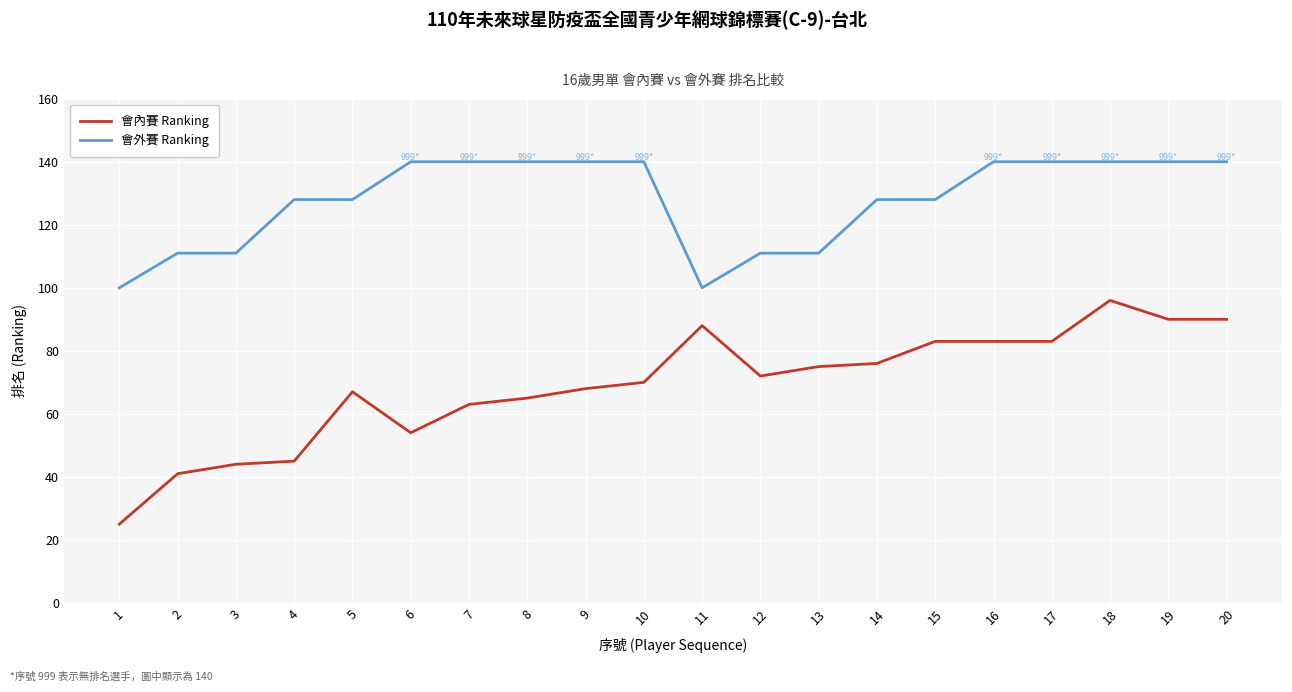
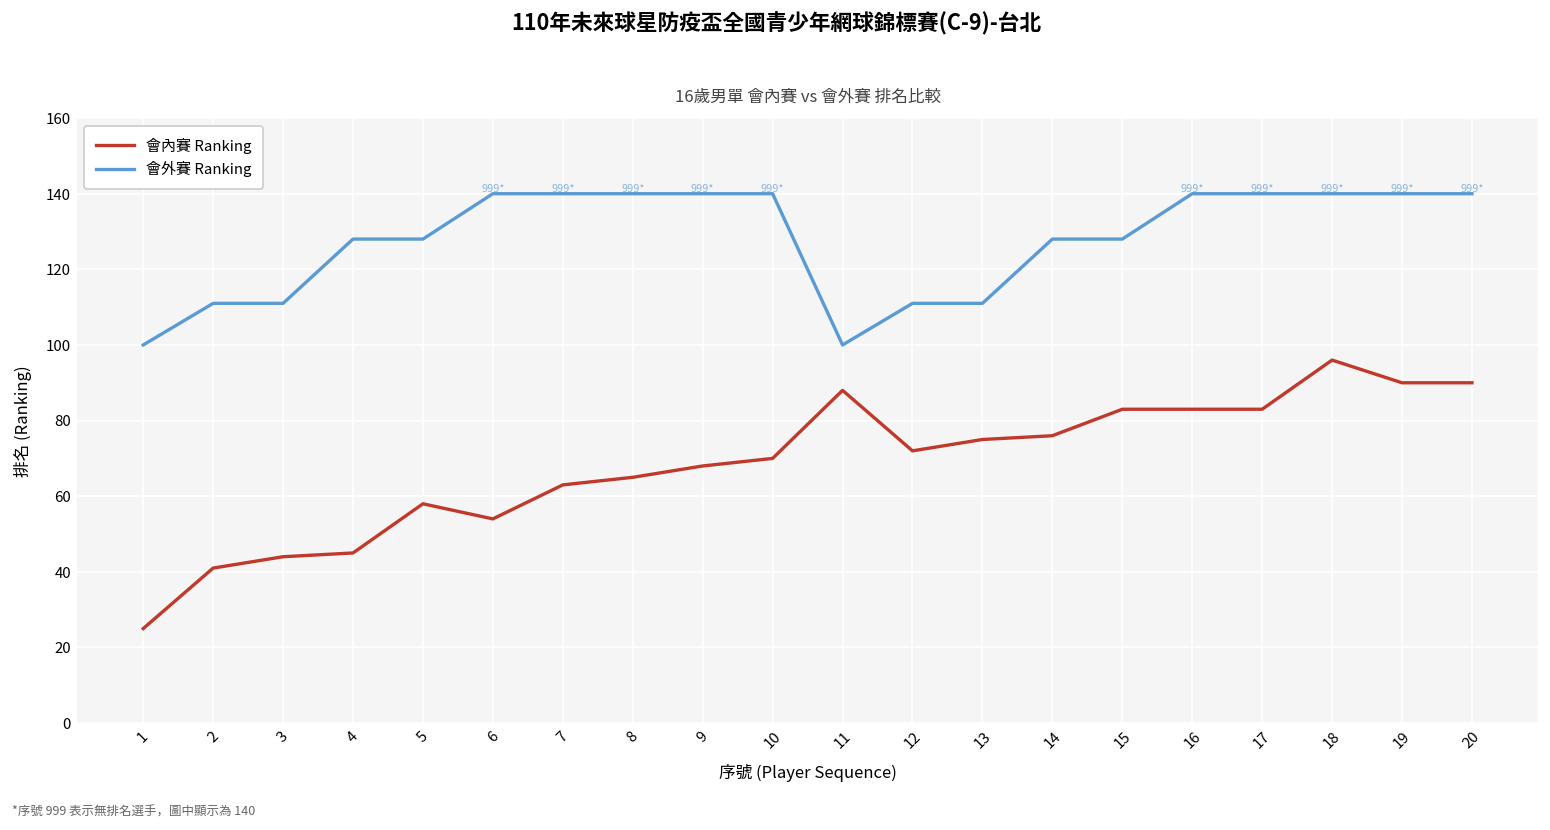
會內賽 Ranking, 5: 67 -> 58
